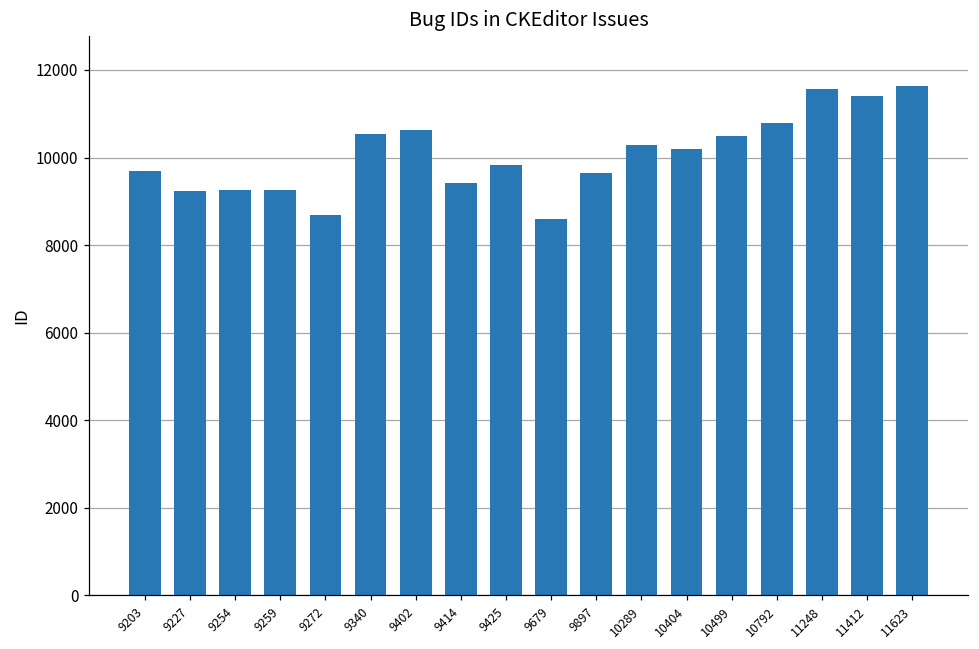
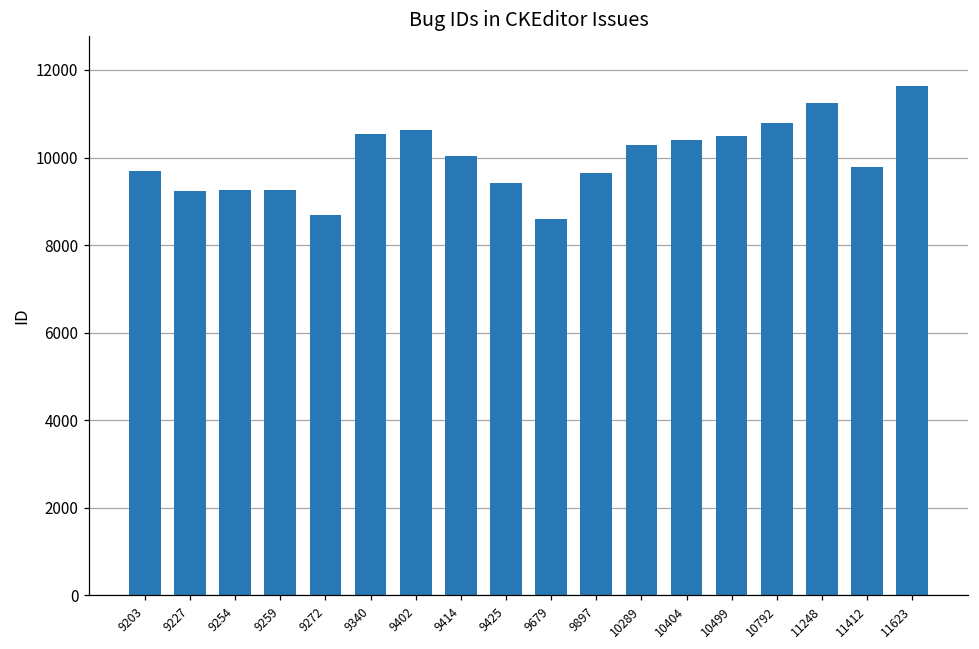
9414: 9400 -> 10000
9425: 9800 -> 9400
10404: 10200 -> 10400
11248: 11600 -> 11200
11412: 11400 -> 9800
